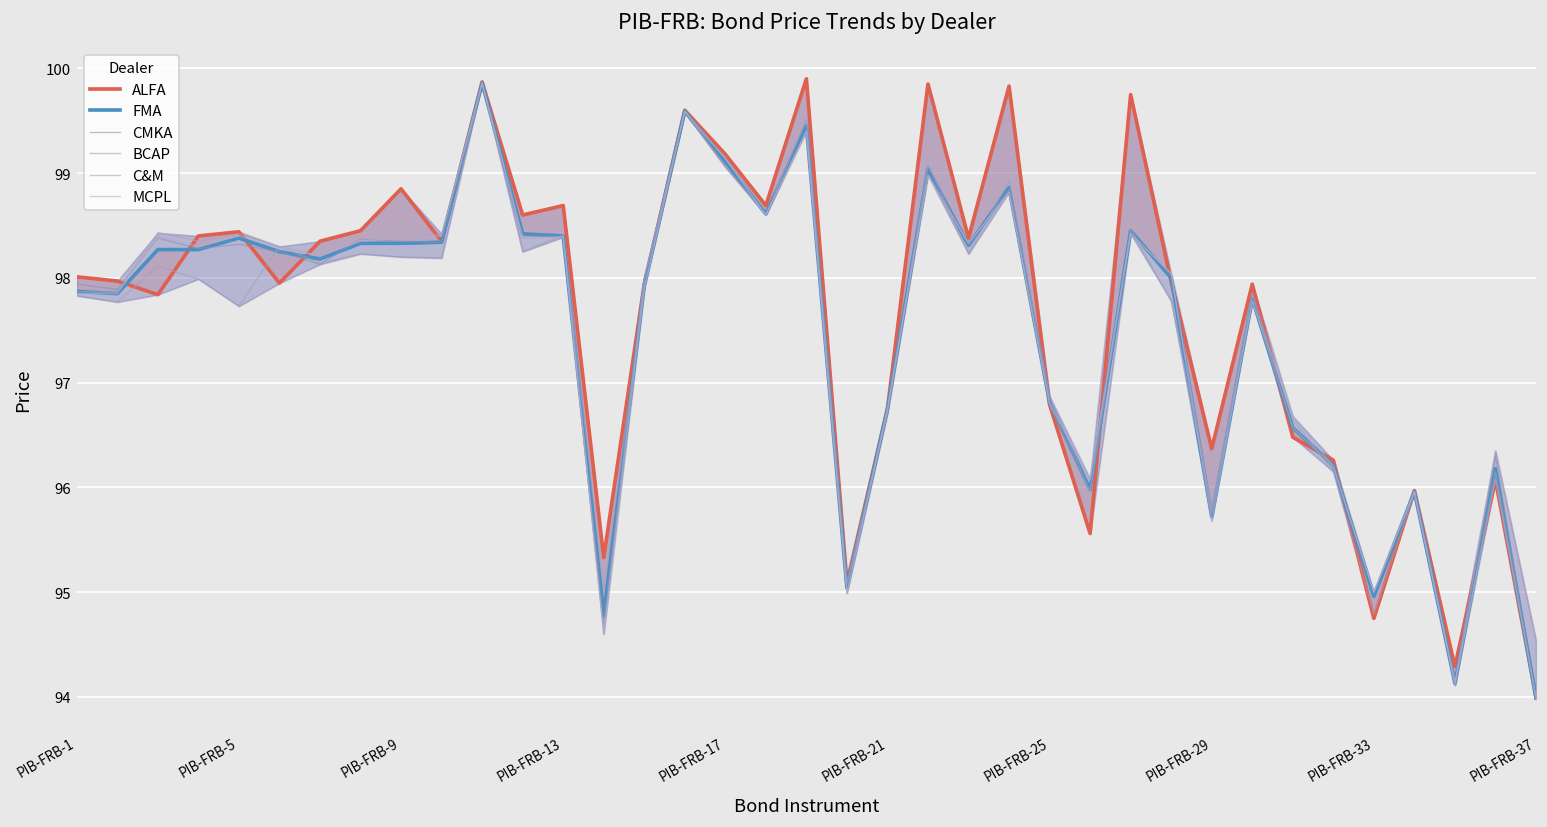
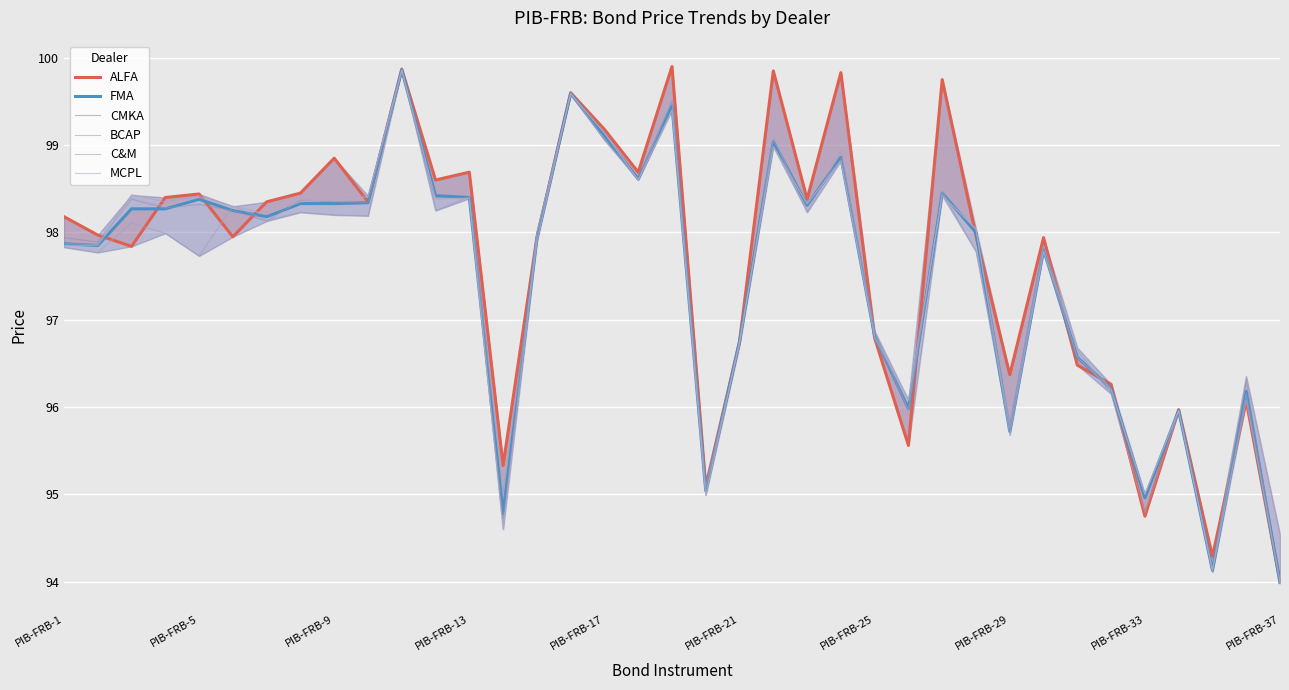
ALFA, PIB-FRB-1: 98.0 -> 98.2
